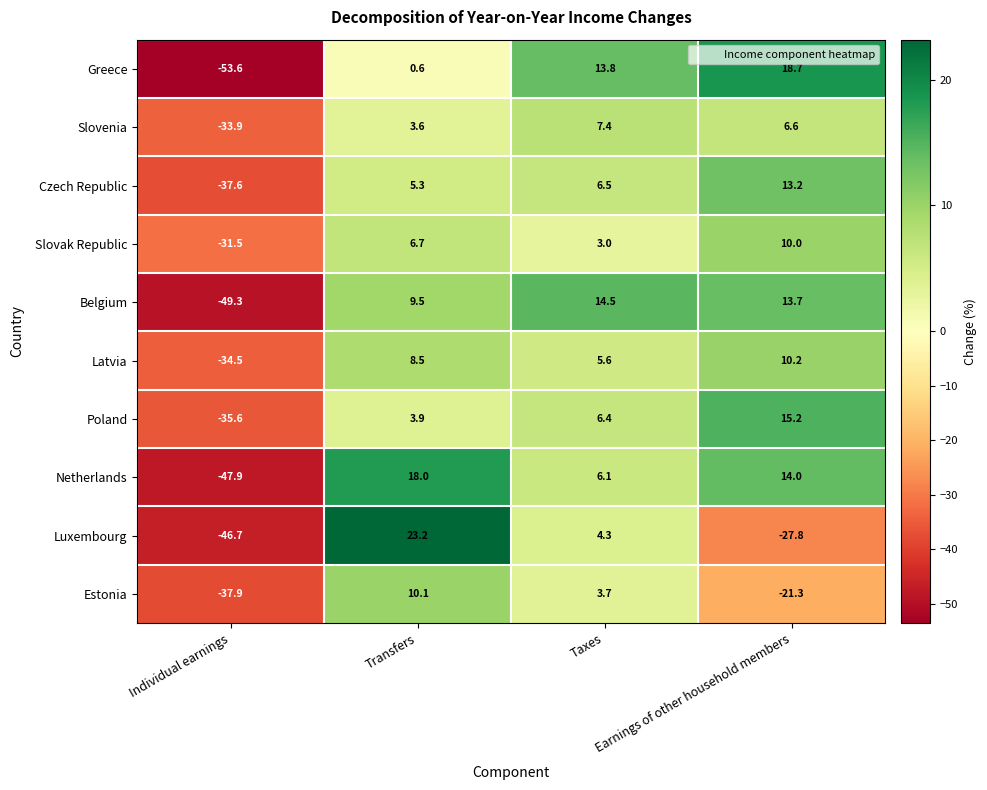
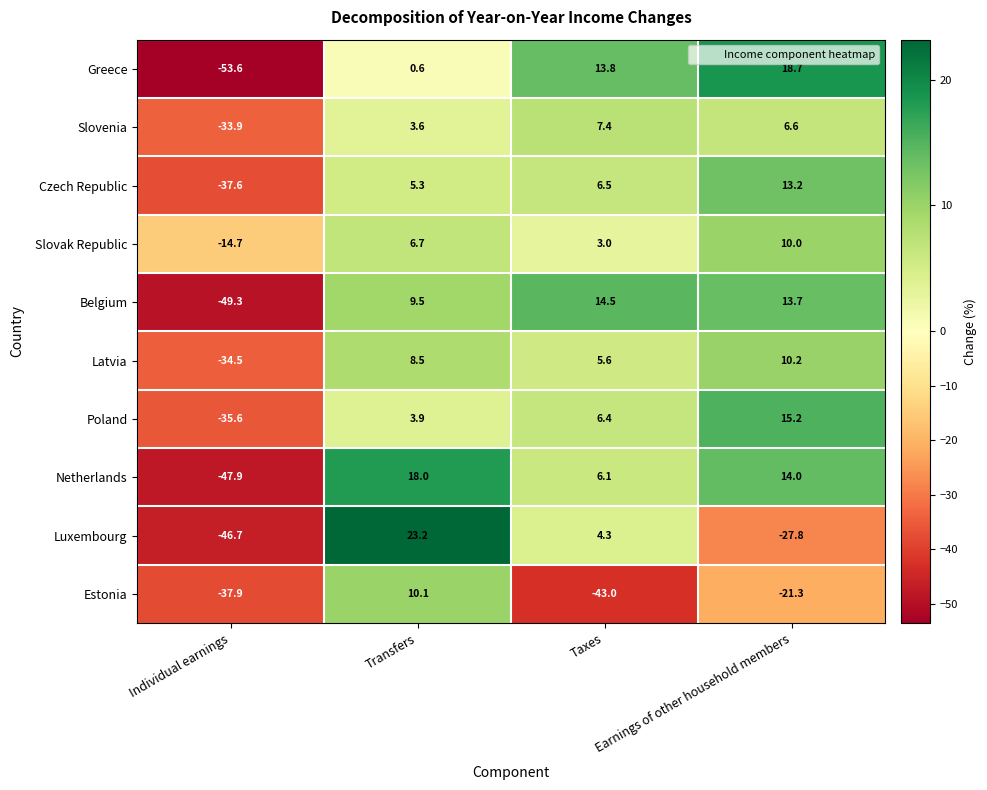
Slovak Republic, Individual earnings: -31.5 -> -14.7
Estonia, Taxes: 3.7 -> -43.0
